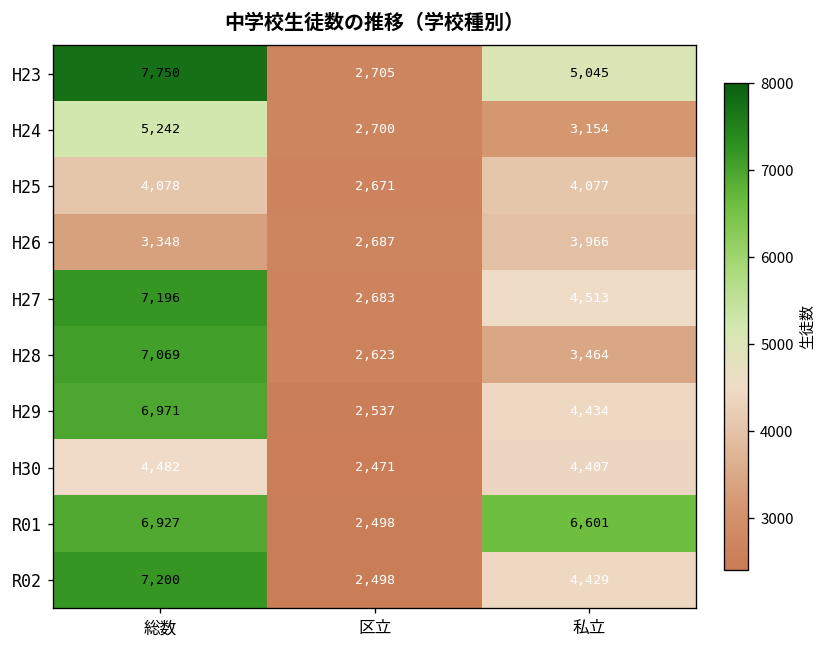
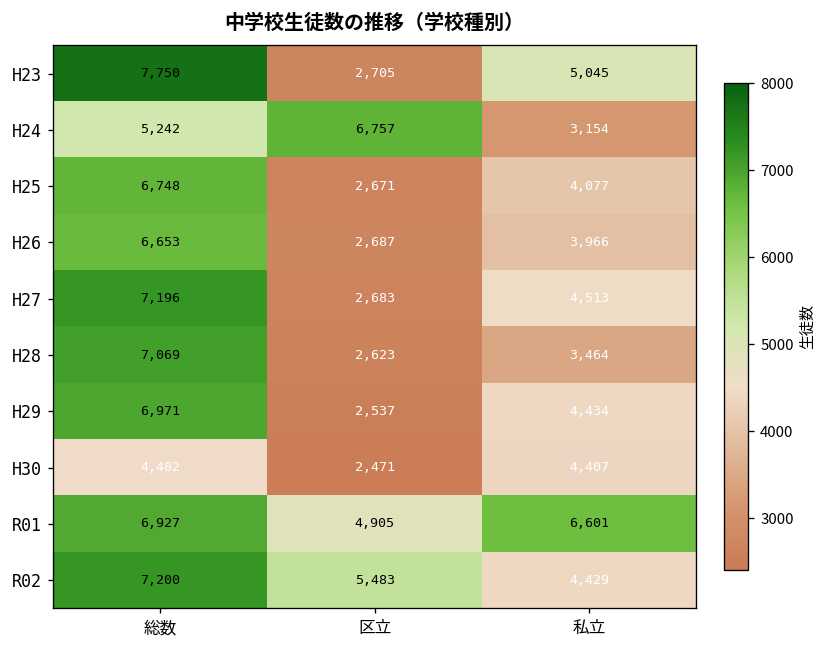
H24, 区立: 2,700 -> 6,757
H25, 総数: 4,078 -> 6,748
H26, 総数: 3,348 -> 6,653
R01, 区立: 2,498 -> 4,905
R02, 区立: 2,498 -> 5,483
